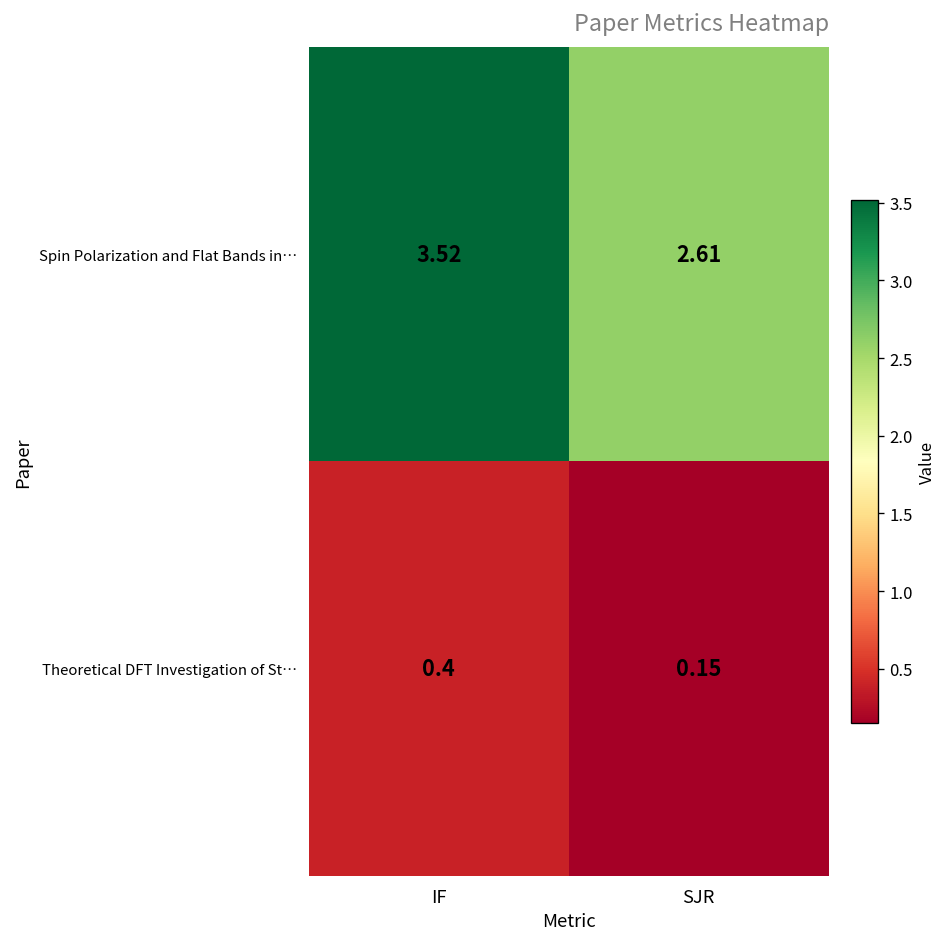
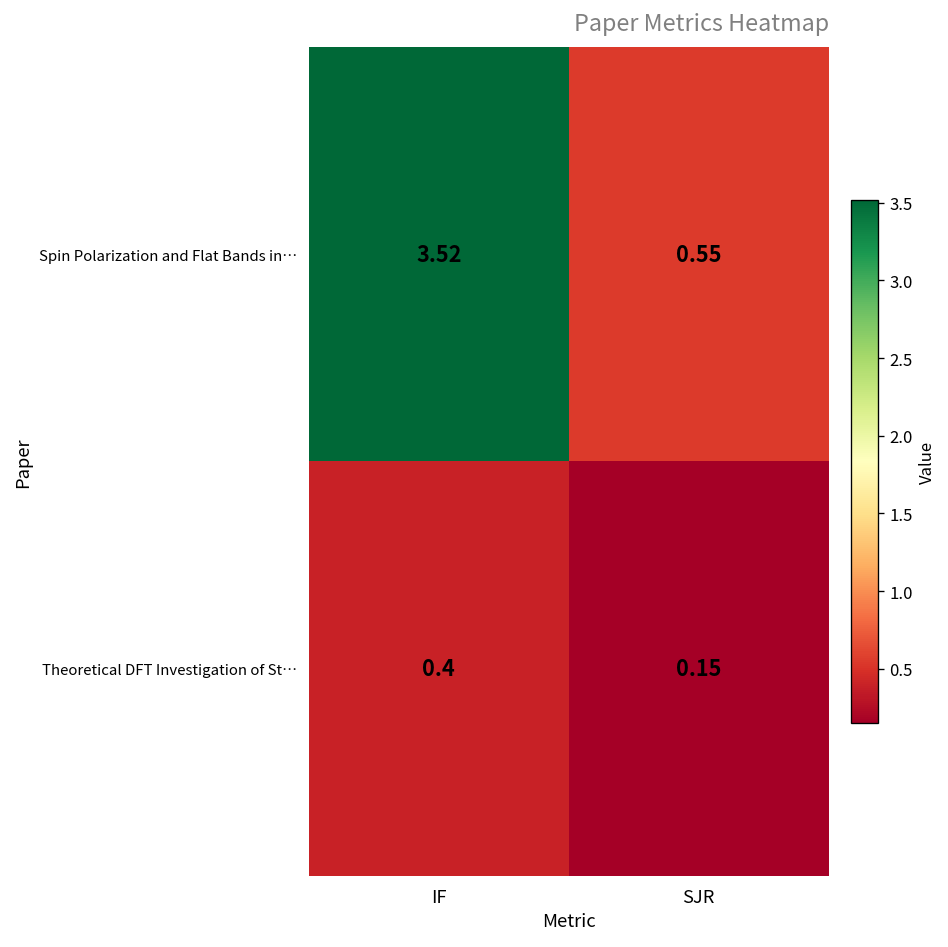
Spin Polarization and Flat Bands in…, SJR: 2.61 -> 0.55
